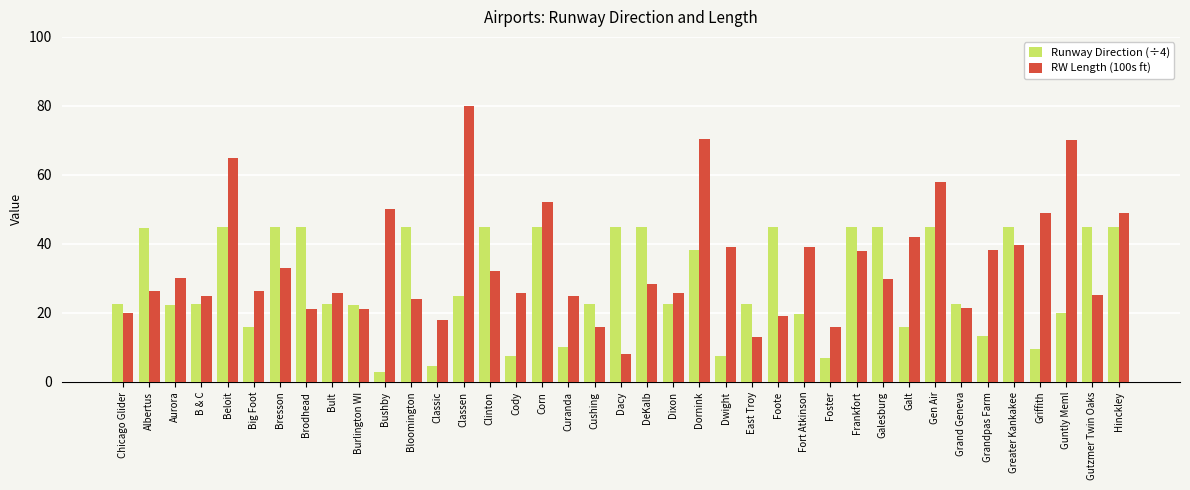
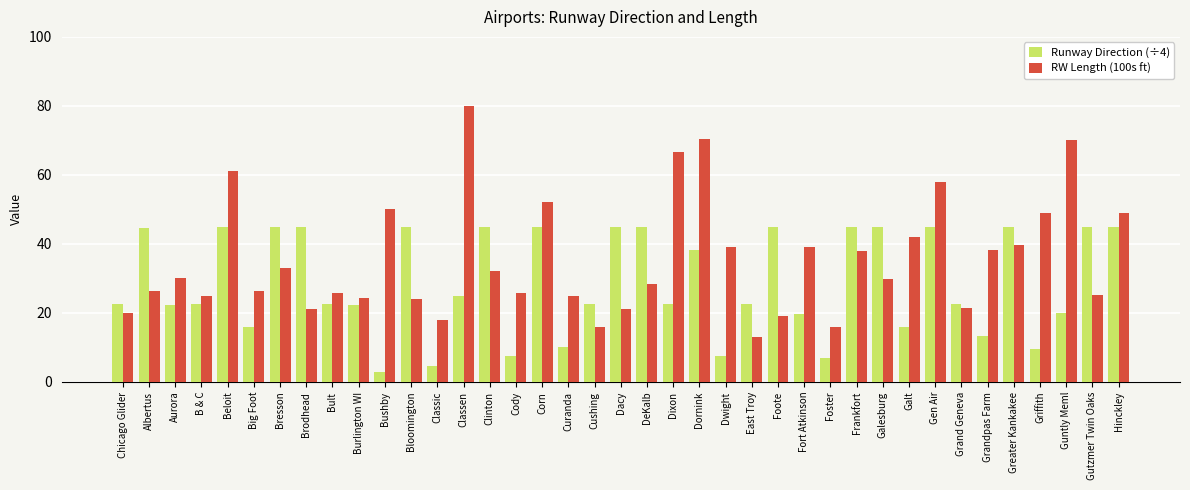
RW Length (100s ft), Beloit: 65 -> 61
RW Length (100s ft), Burlington WI: 21 -> 24
RW Length (100s ft), Dacy: 8 -> 21
RW Length (100s ft), Dixon: 26 -> 67
